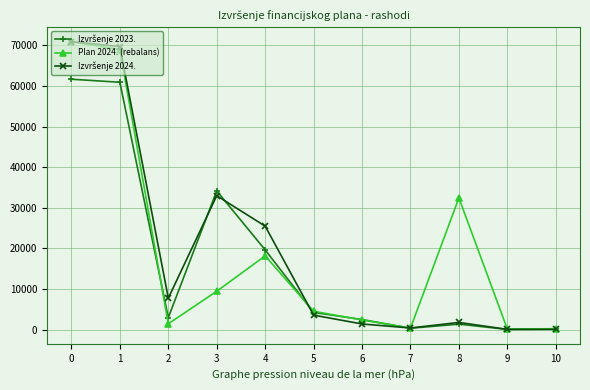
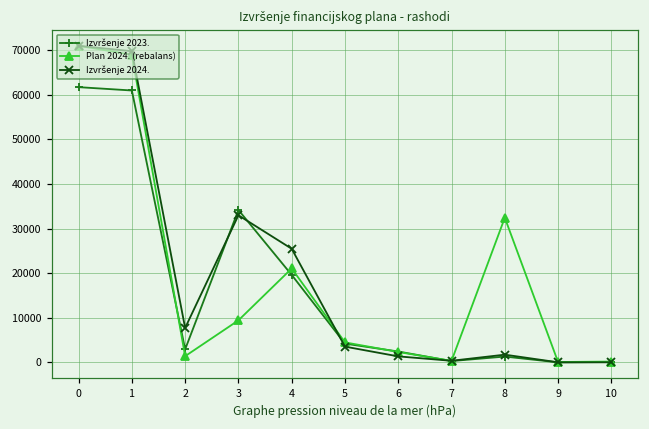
Plan 2024. (rebalans), 4: 18000 -> 21000
